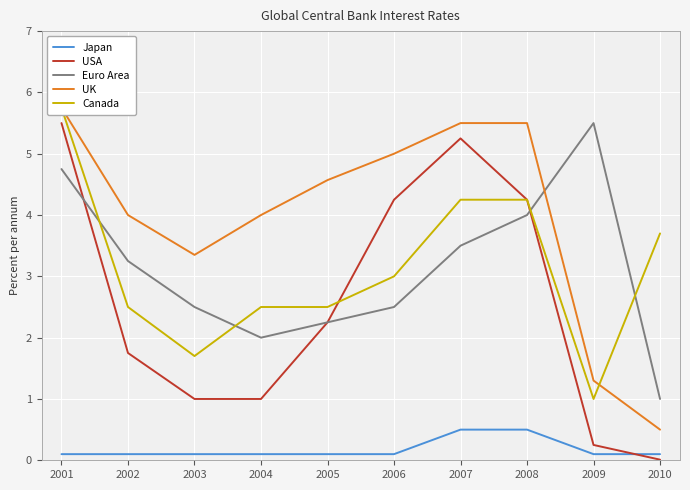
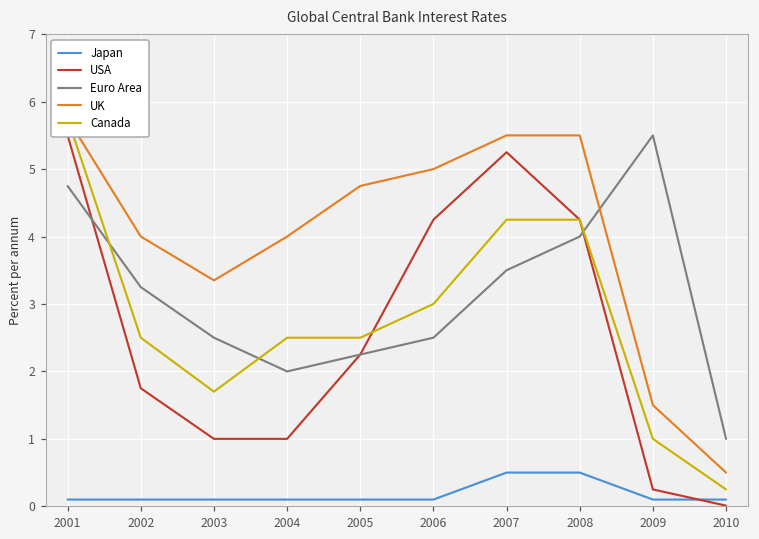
UK, 2005: 4.6 -> 4.8
UK, 2009: 1.3 -> 1.5
Canada, 2010: 3.7 -> 0.3
